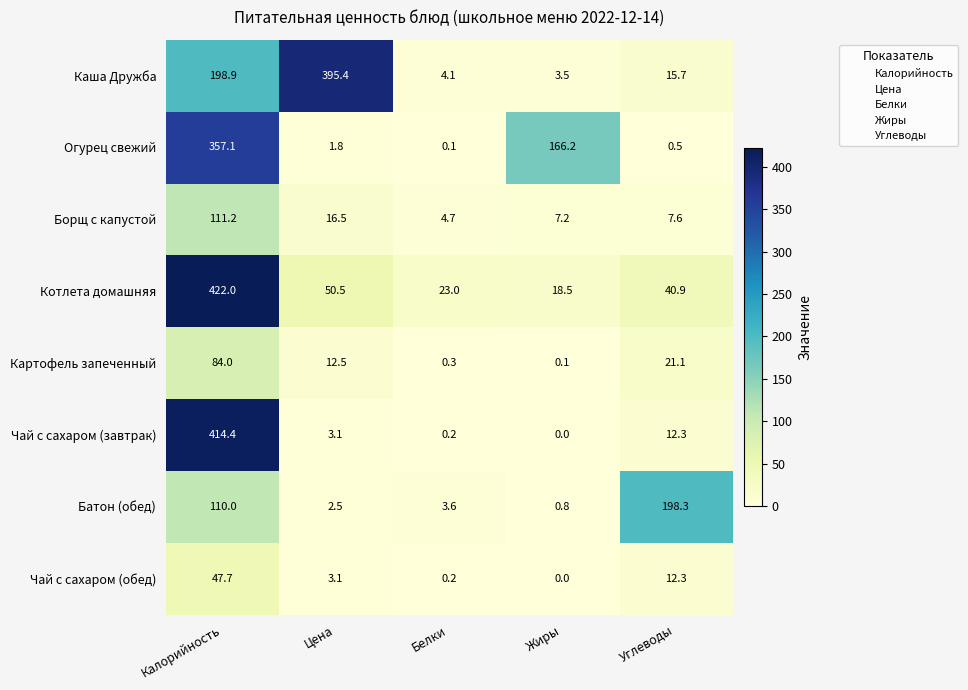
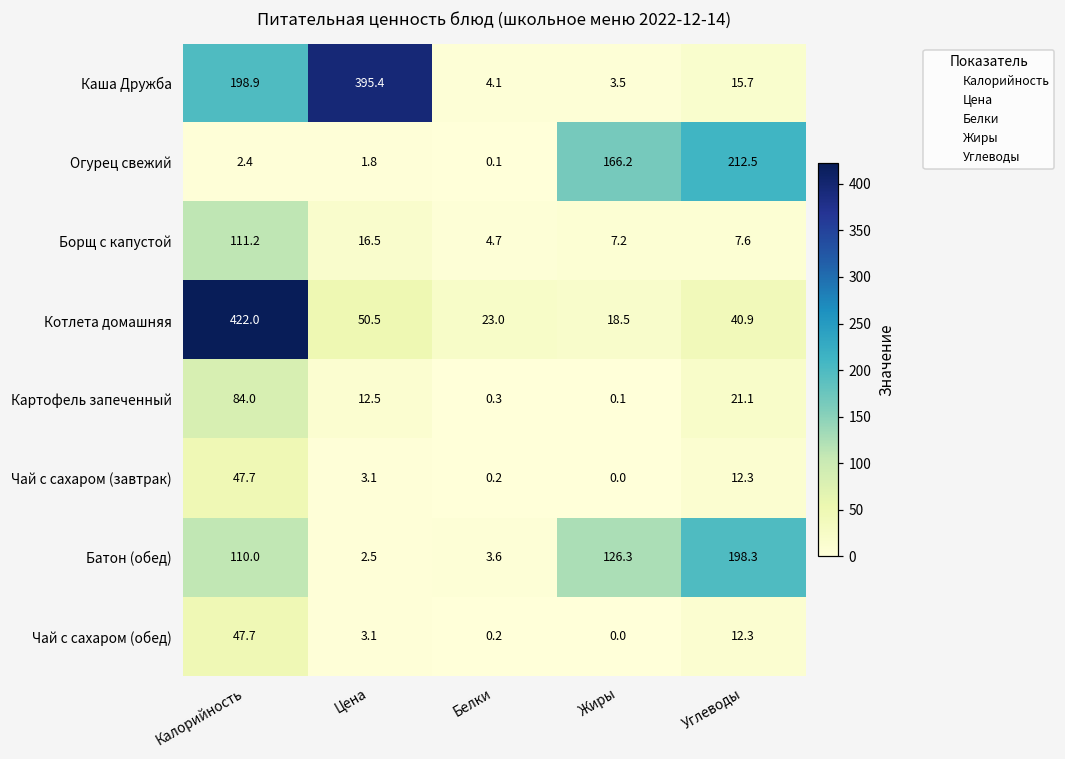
Огурец свежий, Калорийность: 357.1 -> 2.4
Огурец свежий, Углеводы: 0.5 -> 212.5
Чай с сахаром (завтрак), Калорийность: 414.4 -> 47.7
Батон (обед), Жиры: 0.8 -> 126.3
